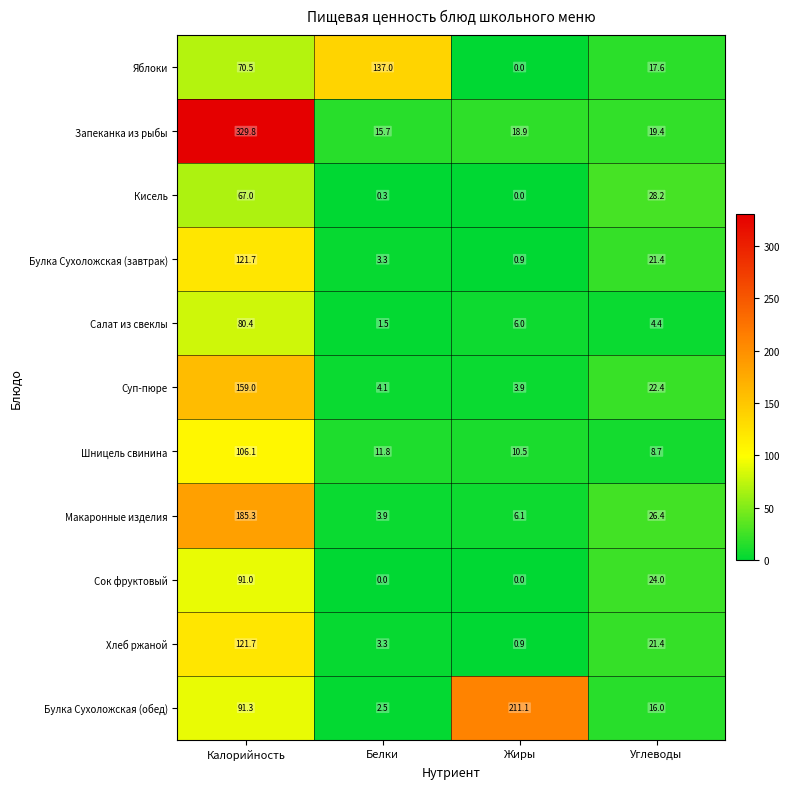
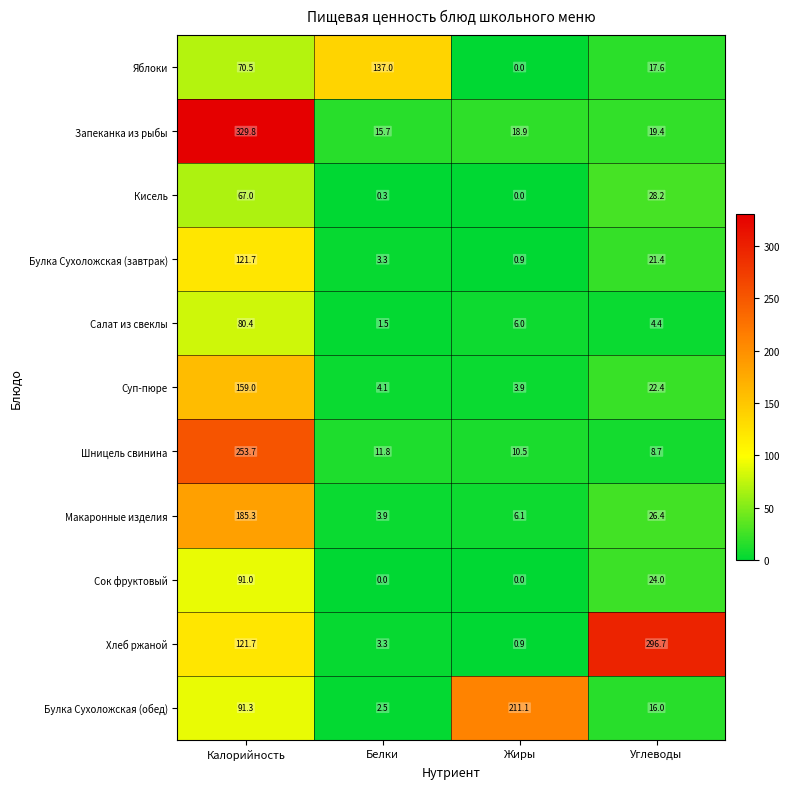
Шницель свинина, Калорийность: 106.1 -> 253.7
Хлеб ржаной, Углеводы: 21.4 -> 296.7
